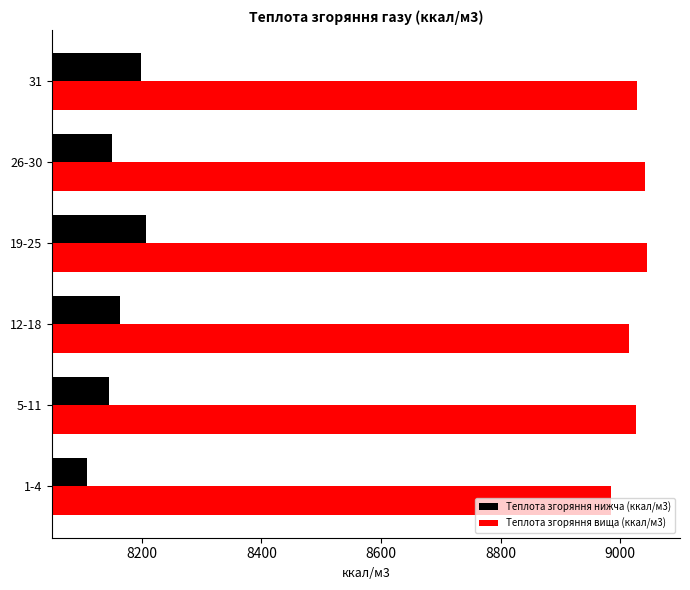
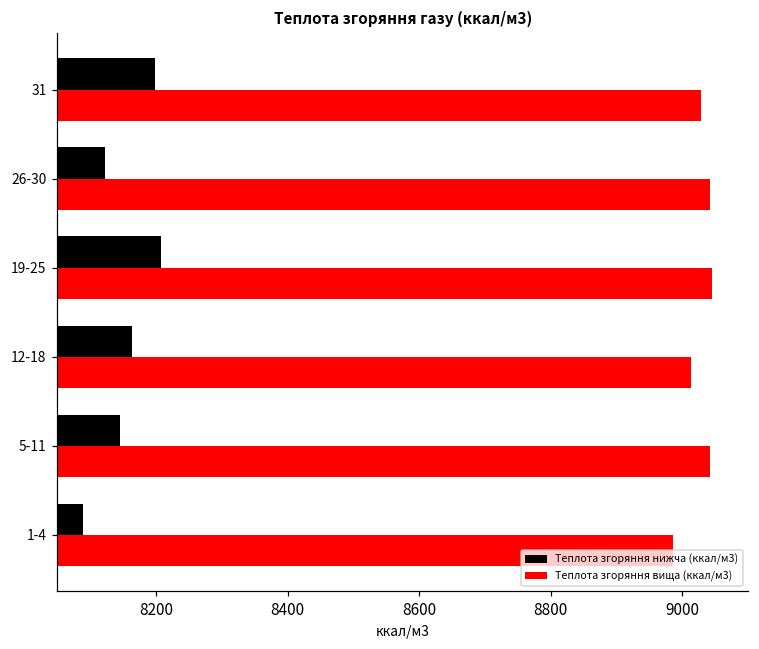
Теплота згоряння нижча (ккал/м3), 26-30: 8150 -> 8120
Теплота згоряння вища (ккал/м3), 5-11: 9030 -> 9040
Теплота згоряння нижча (ккал/м3), 1-4: 8110 -> 8090
